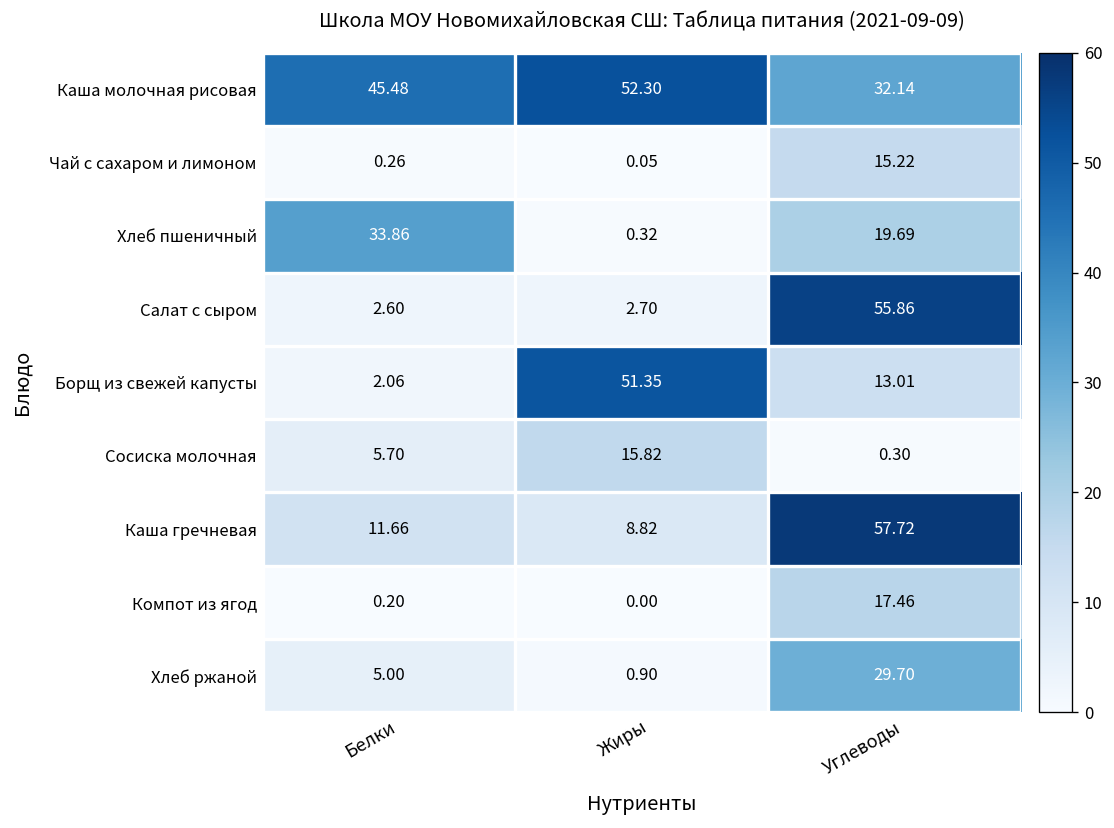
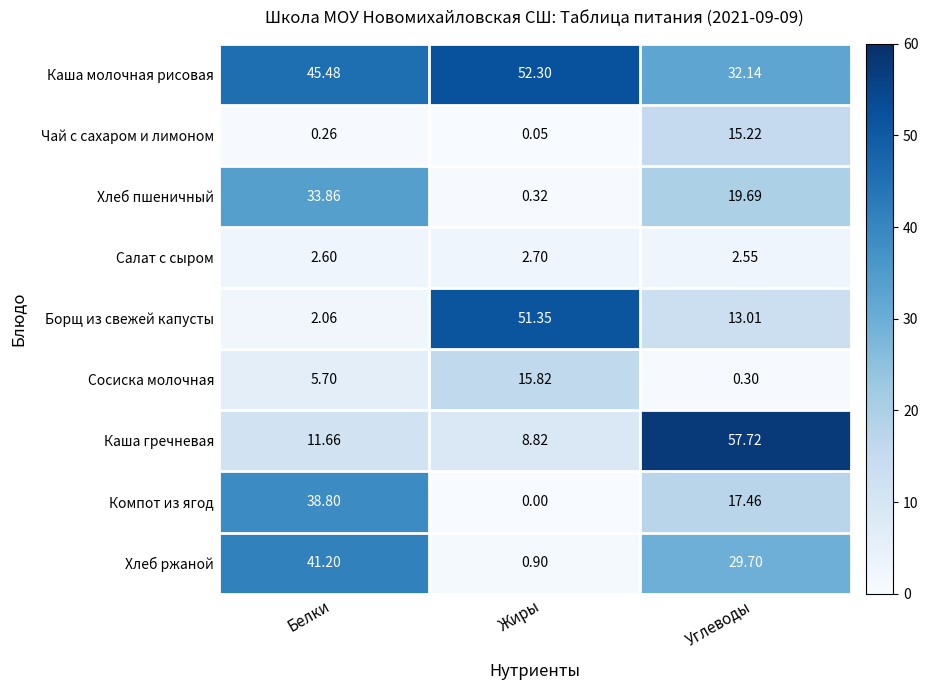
Салат с сыром, Углеводы: 55.86 -> 2.55
Компот из ягод, Белки: 0.20 -> 38.80
Хлеб ржаной, Белки: 5.00 -> 41.20
